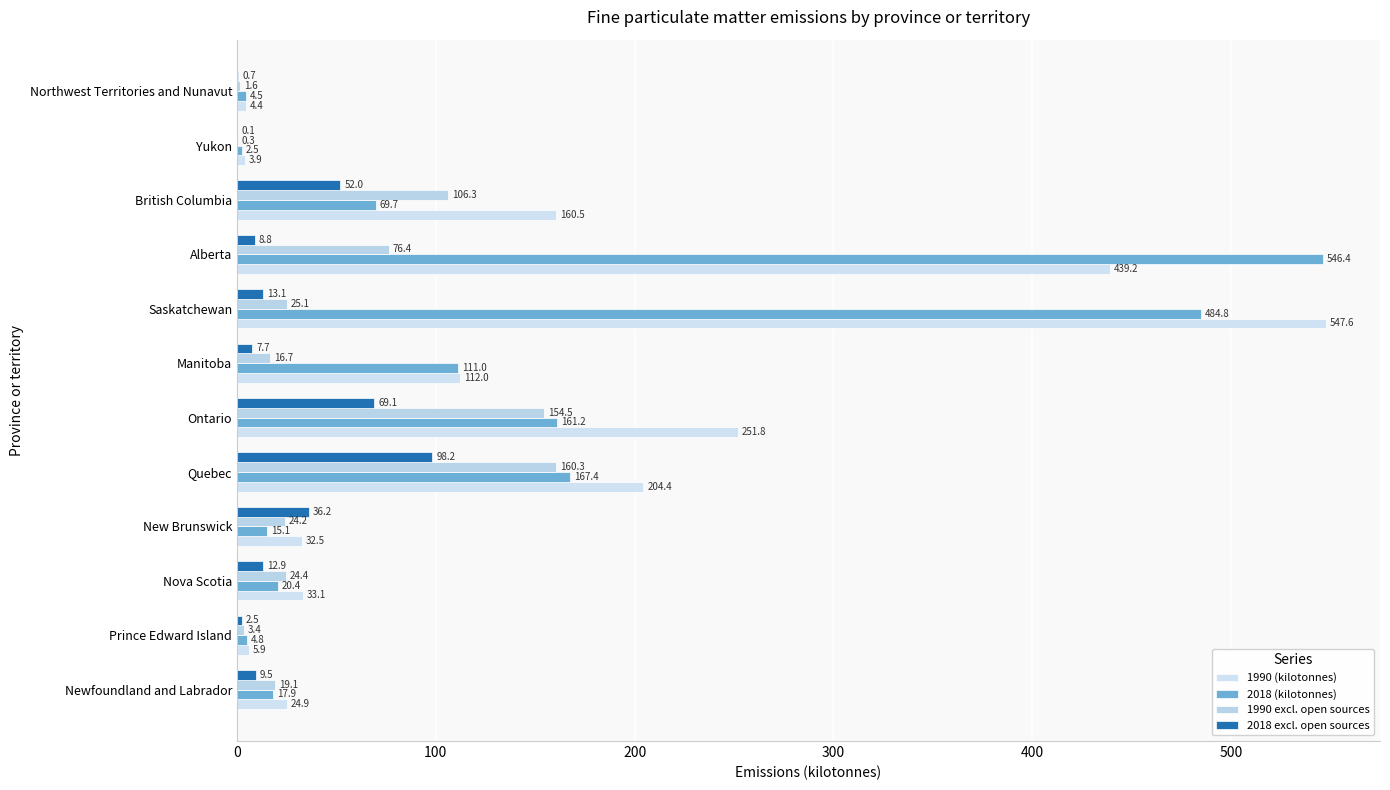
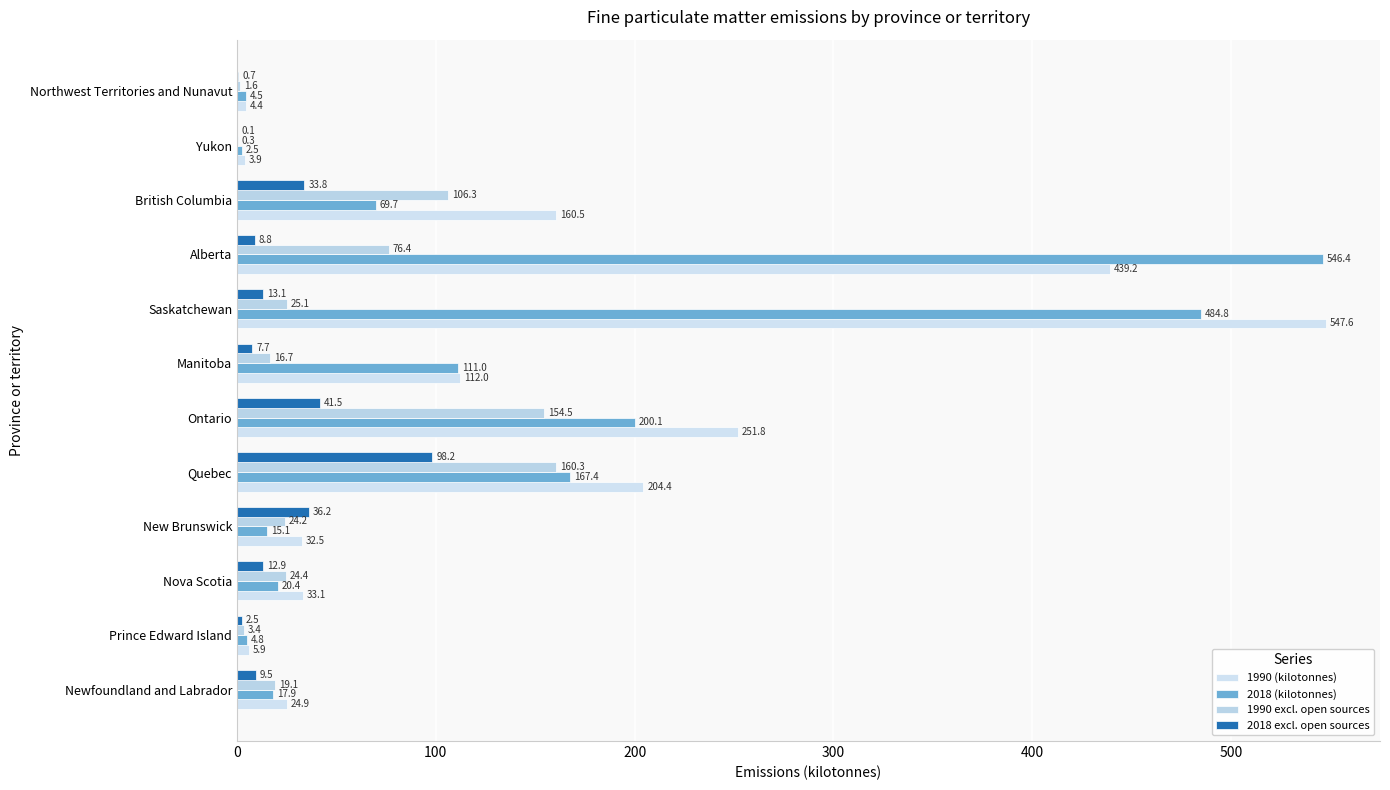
2018 excl. open sources, British Columbia: 52.0 -> 33.8
2018 excl. open sources, Ontario: 69.1 -> 41.5
2018 (kilotonnes), Ontario: 161.2 -> 200.1
